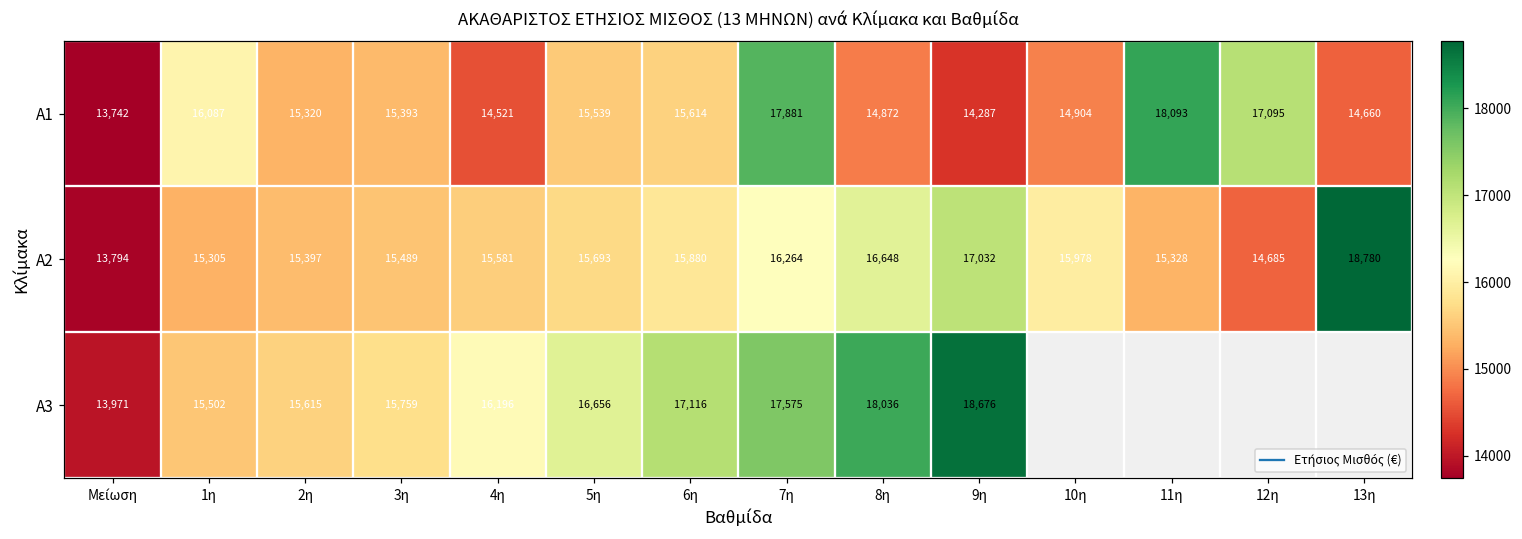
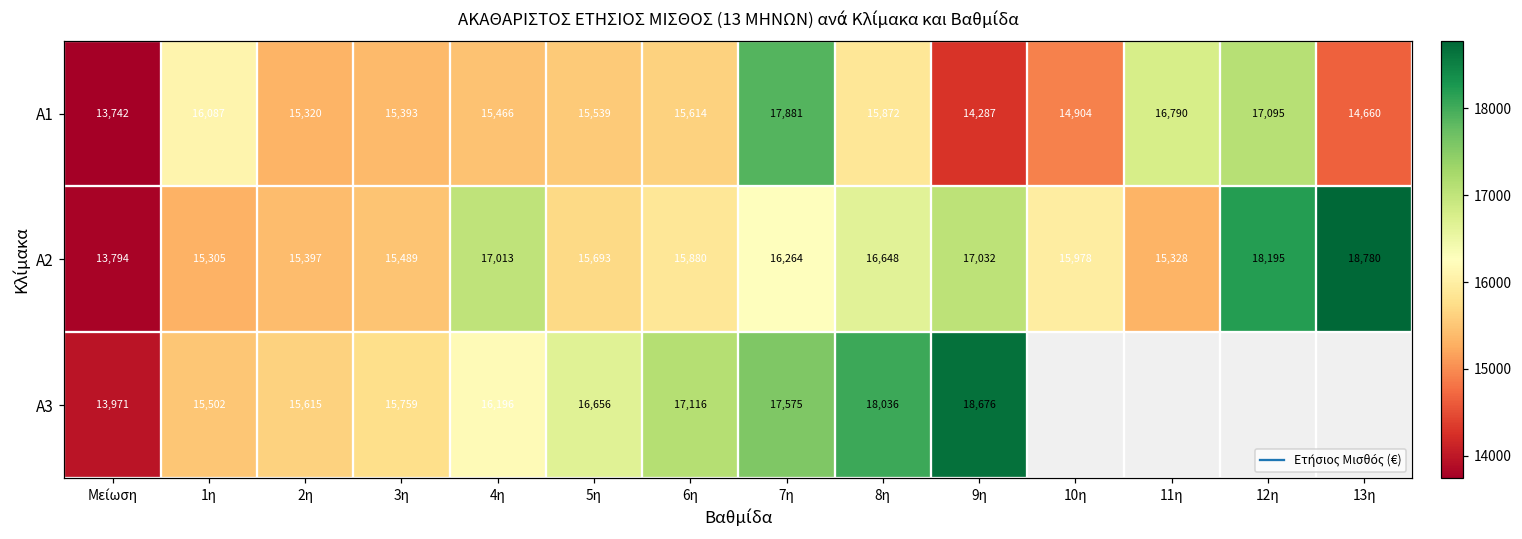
A1, 4η: 14,521 -> 15,466
A1, 8η: 14,872 -> 15,872
A1, 11η: 18,093 -> 16,790
A2, 4η: 15,581 -> 17,013
A2, 12η: 14,685 -> 18,195
